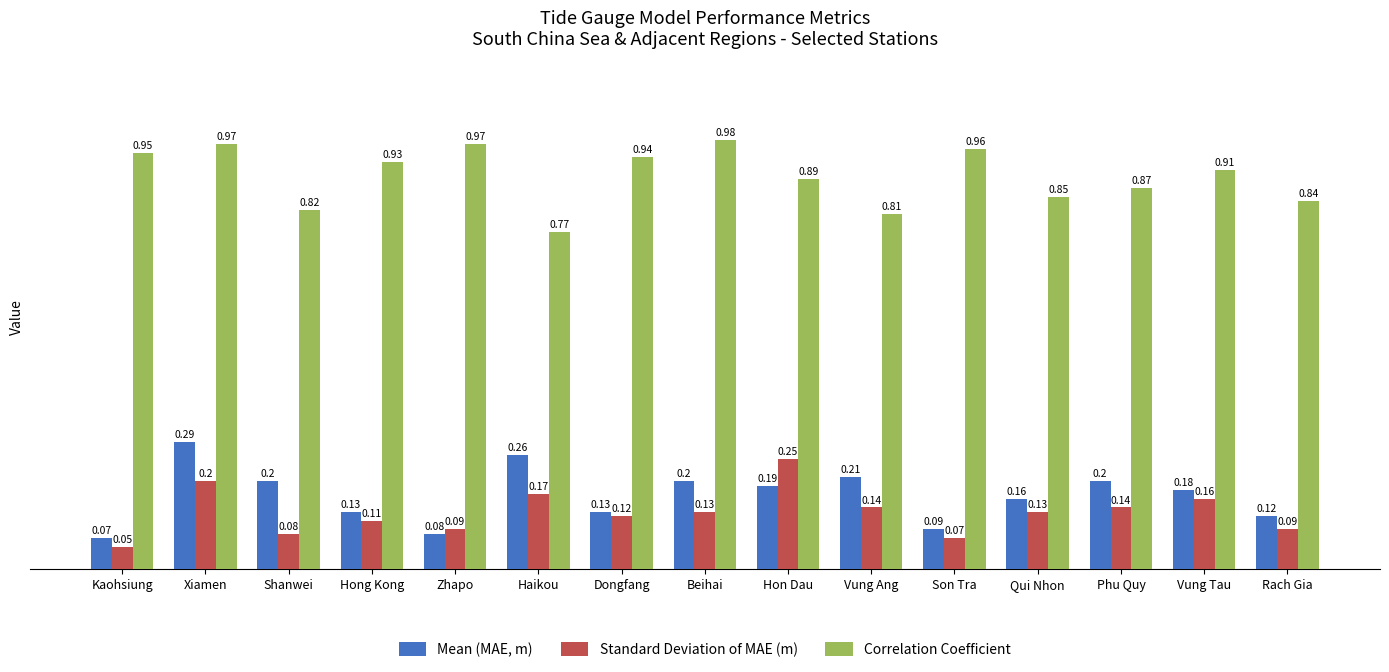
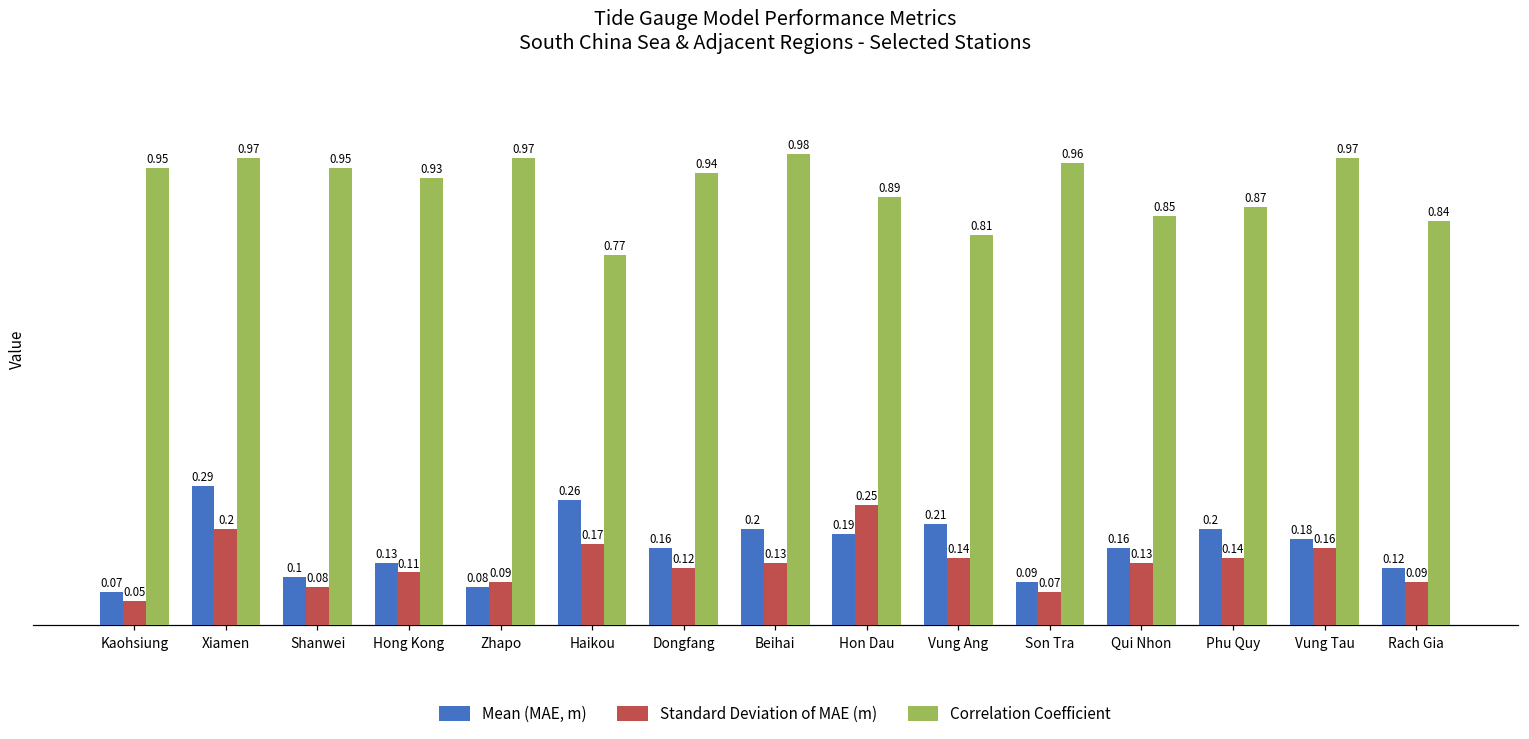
Mean (MAE, m), Shanwei: 0.2 -> 0.1
Correlation Coefficient, Shanwei: 0.82 -> 0.95
Mean (MAE, m), Dongfang: 0.13 -> 0.16
Correlation Coefficient, Vung Tau: 0.91 -> 0.97
